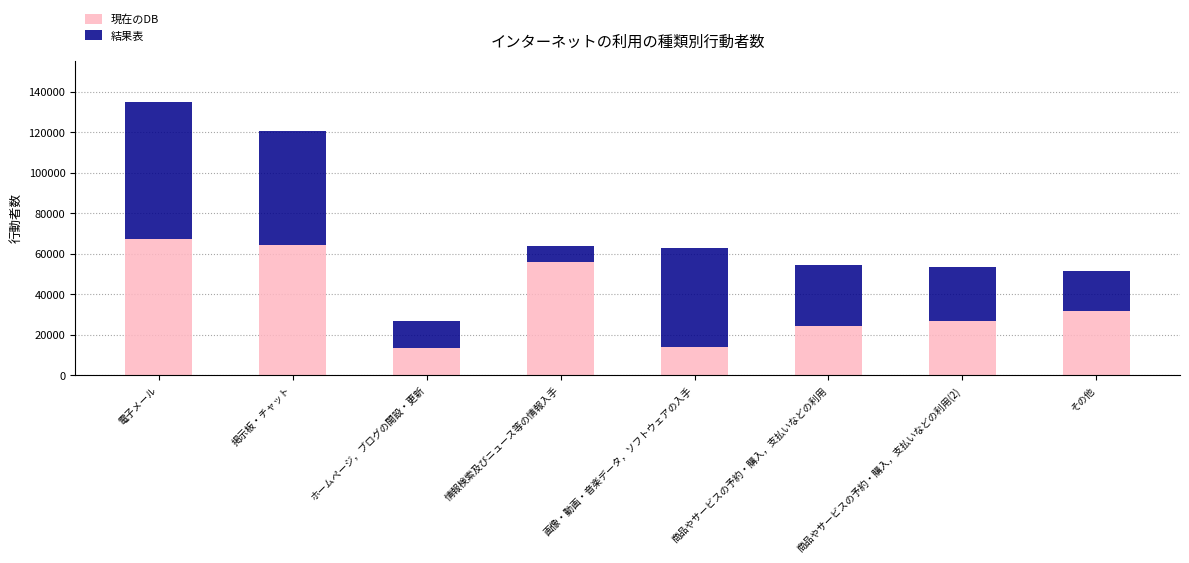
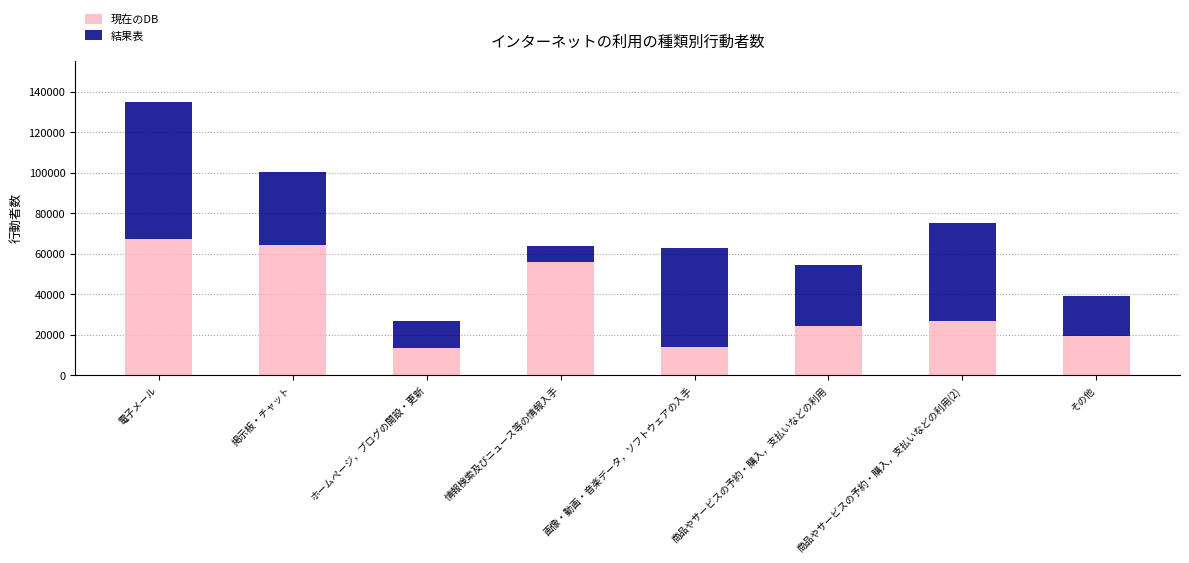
結果表, 掲示板・チャット: 56000 -> 36000
結果表, 商品やサービスの予約・購入，支払いなどの利用(2): 27000 -> 49000
現在のDB, その他: 32000 -> 20000
